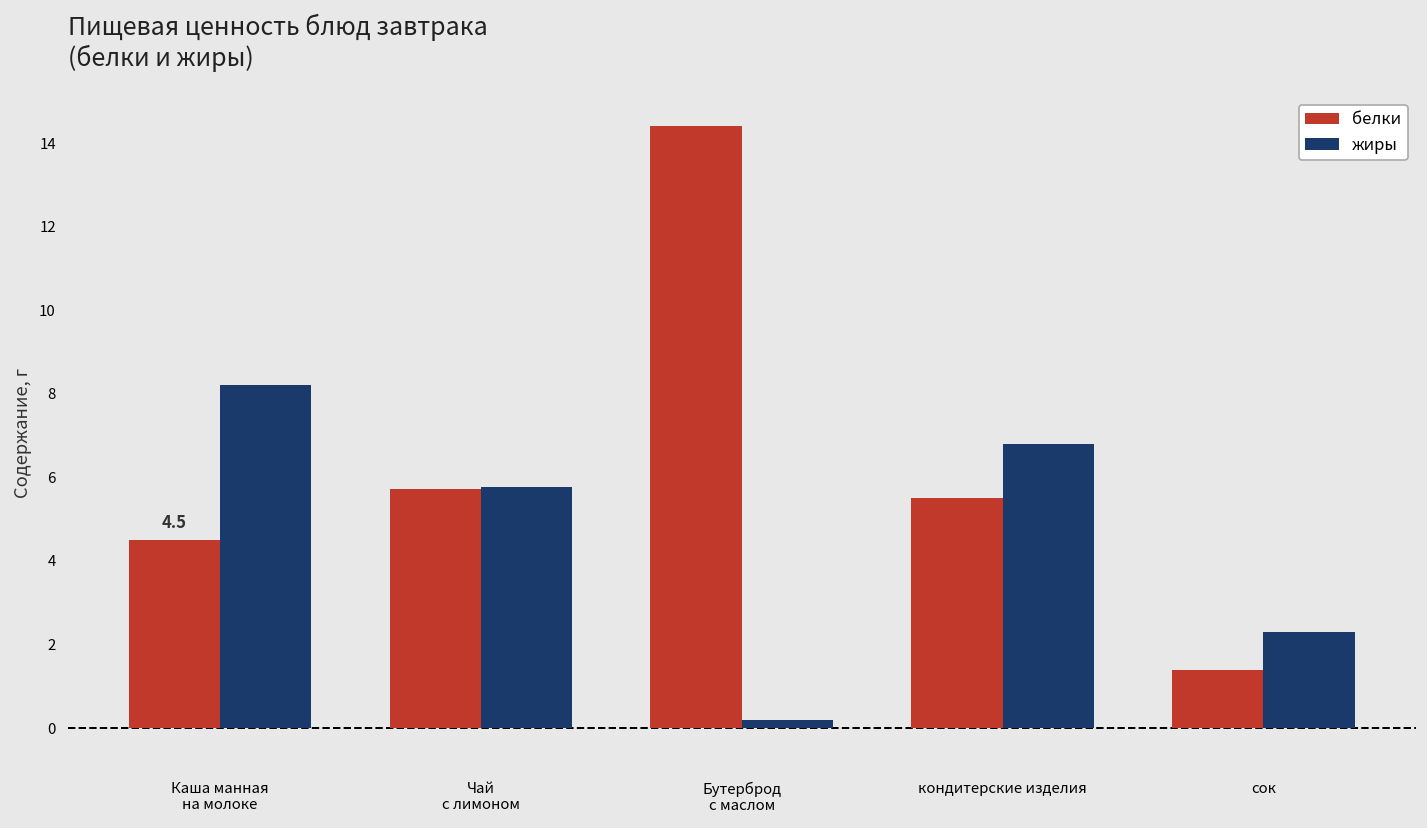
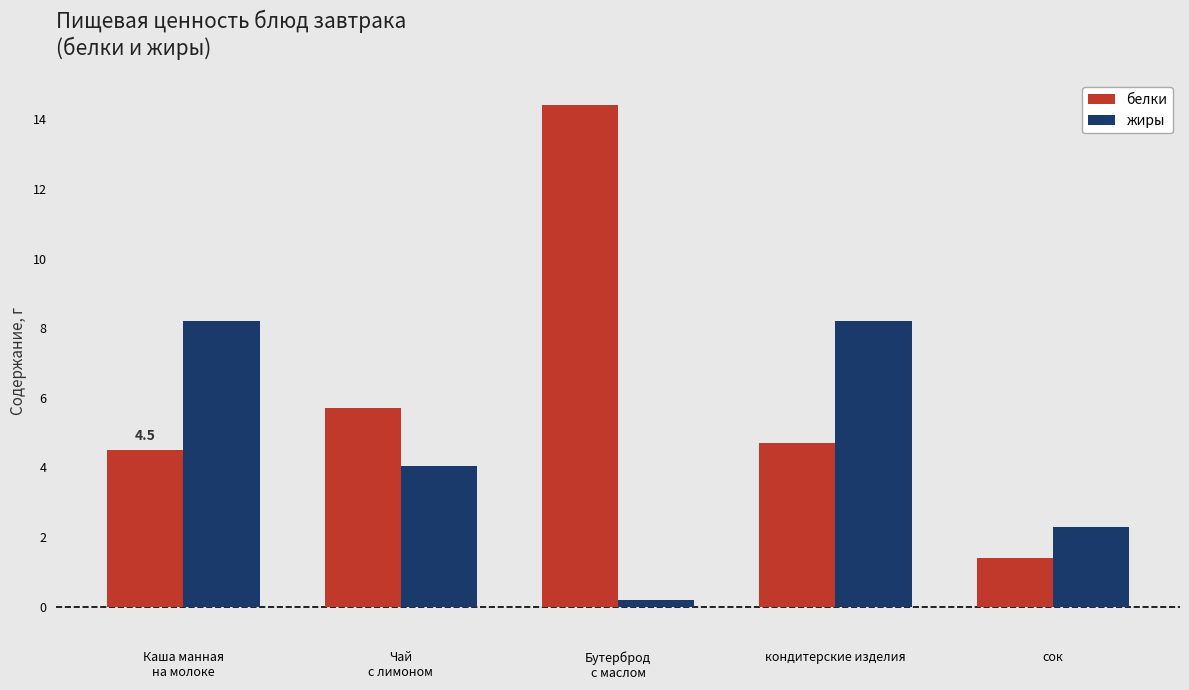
жиры, Чай с лимоном: 5.8 -> 4.0
белки, кондитерские изделия: 5.5 -> 4.7
жиры, кондитерские изделия: 6.8 -> 8.2
